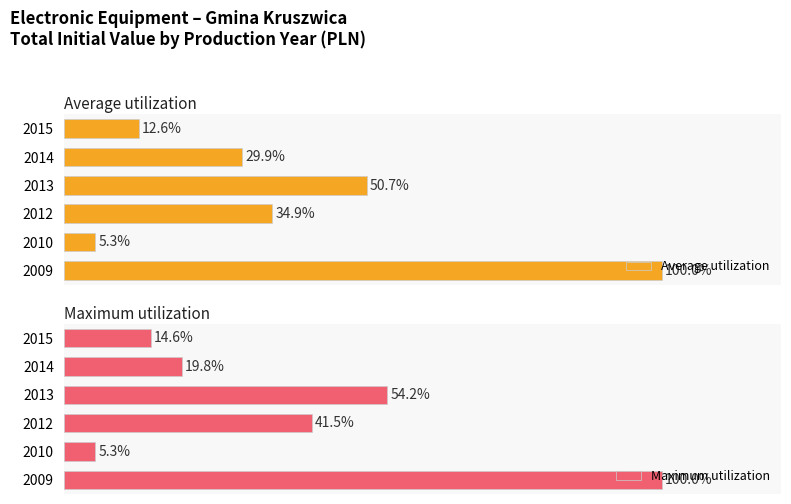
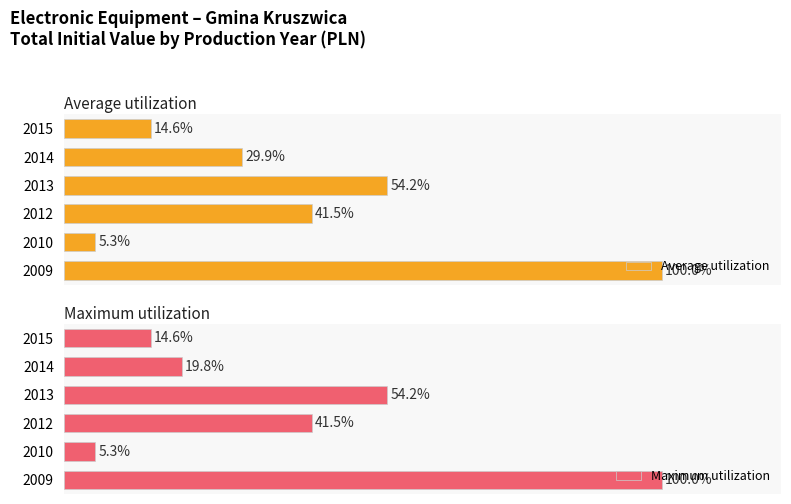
Average utilization, 2015: 12.6% -> 14.6%
Average utilization, 2013: 50.7% -> 54.2%
Average utilization, 2012: 34.9% -> 41.5%
